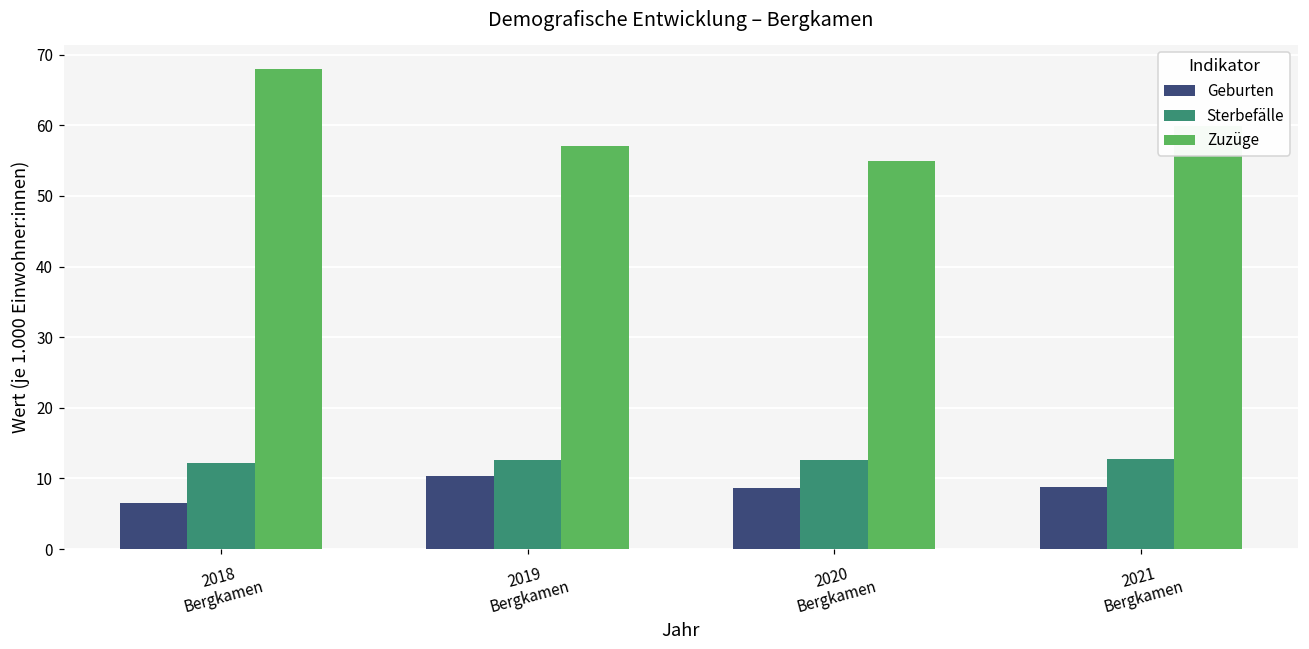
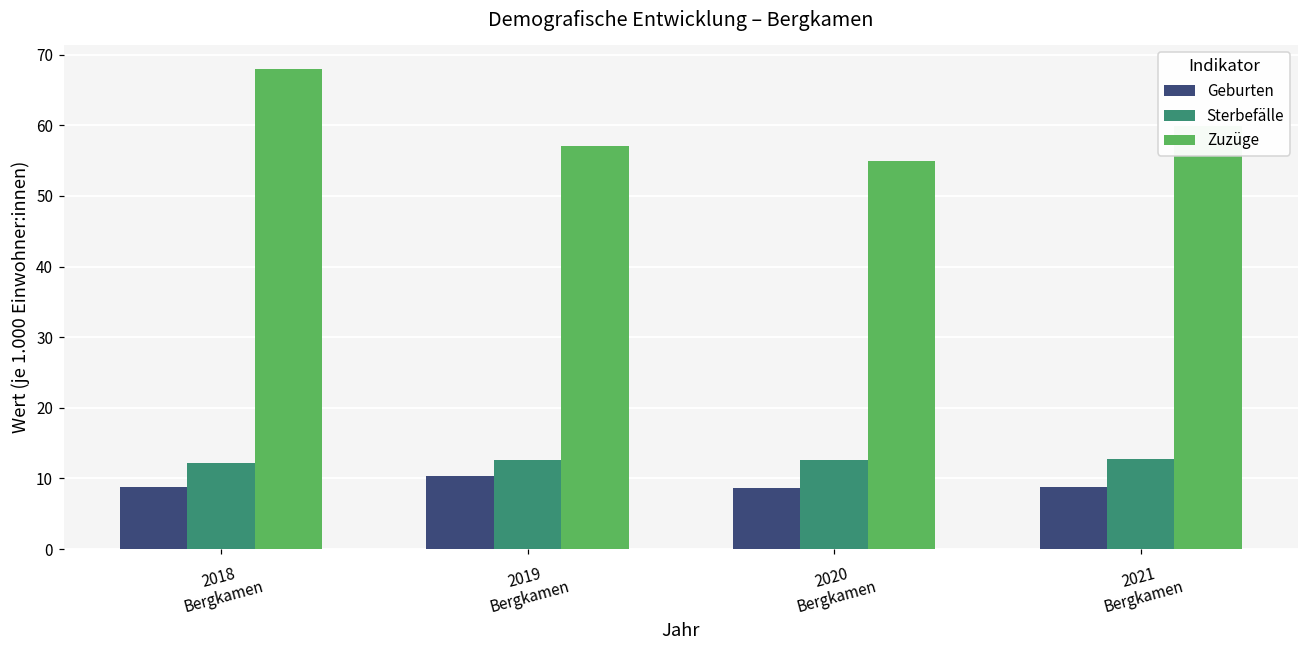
Geburten, 2018 Bergkamen: 7 -> 9
